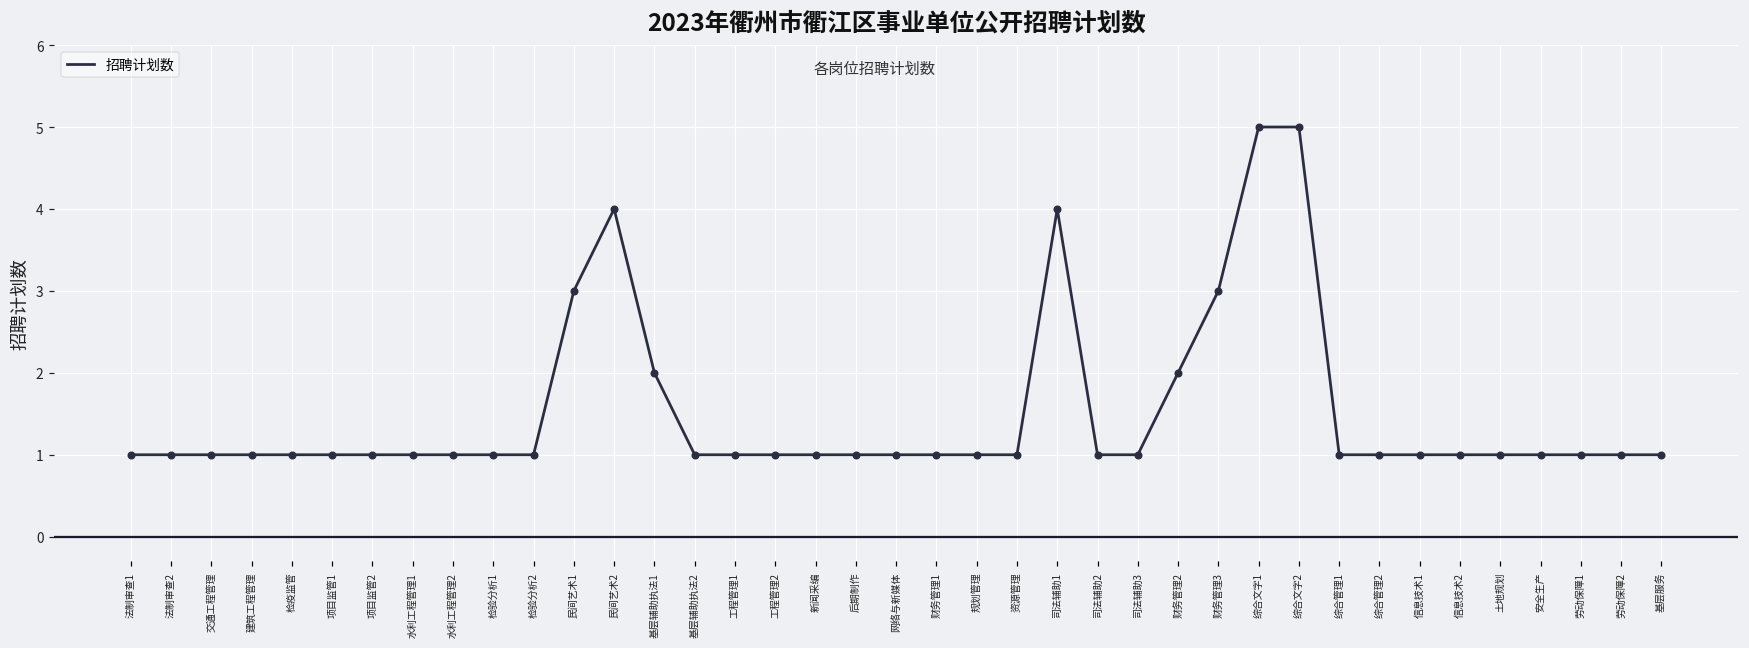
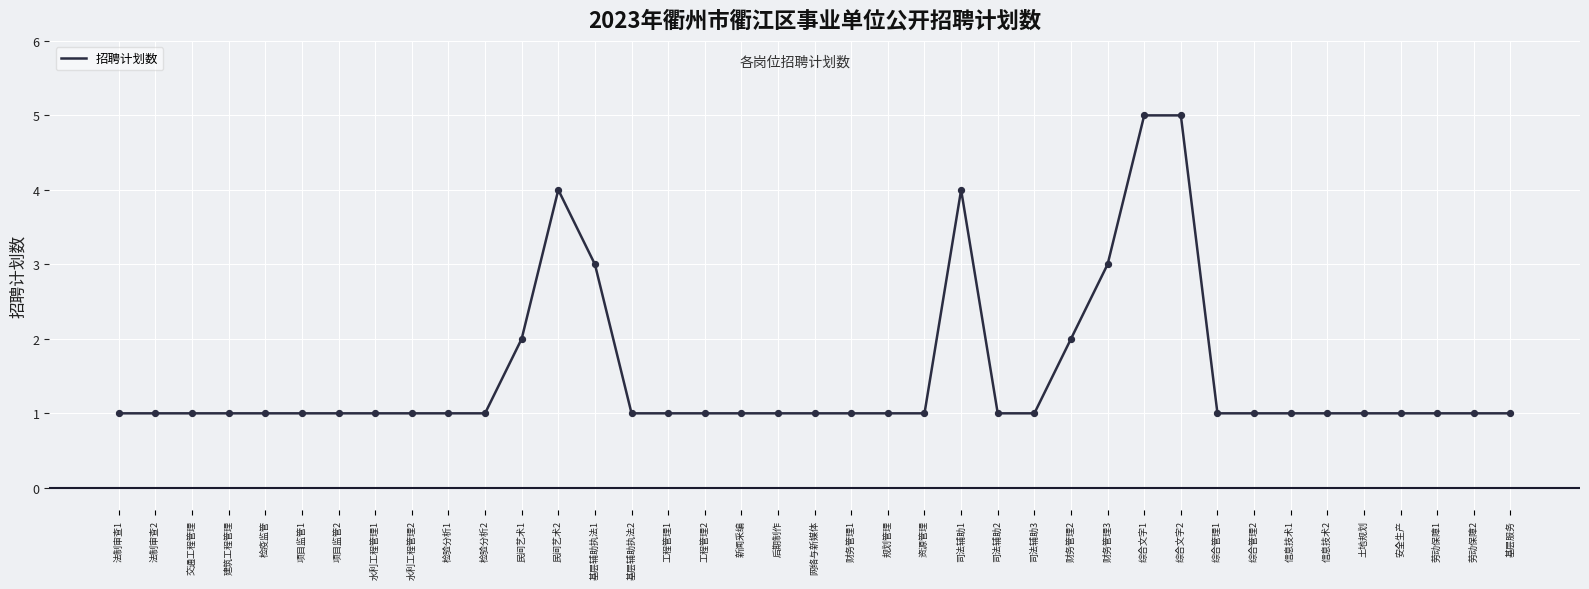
民间艺术1: 3 -> 2
基层辅助执法1: 2 -> 3
